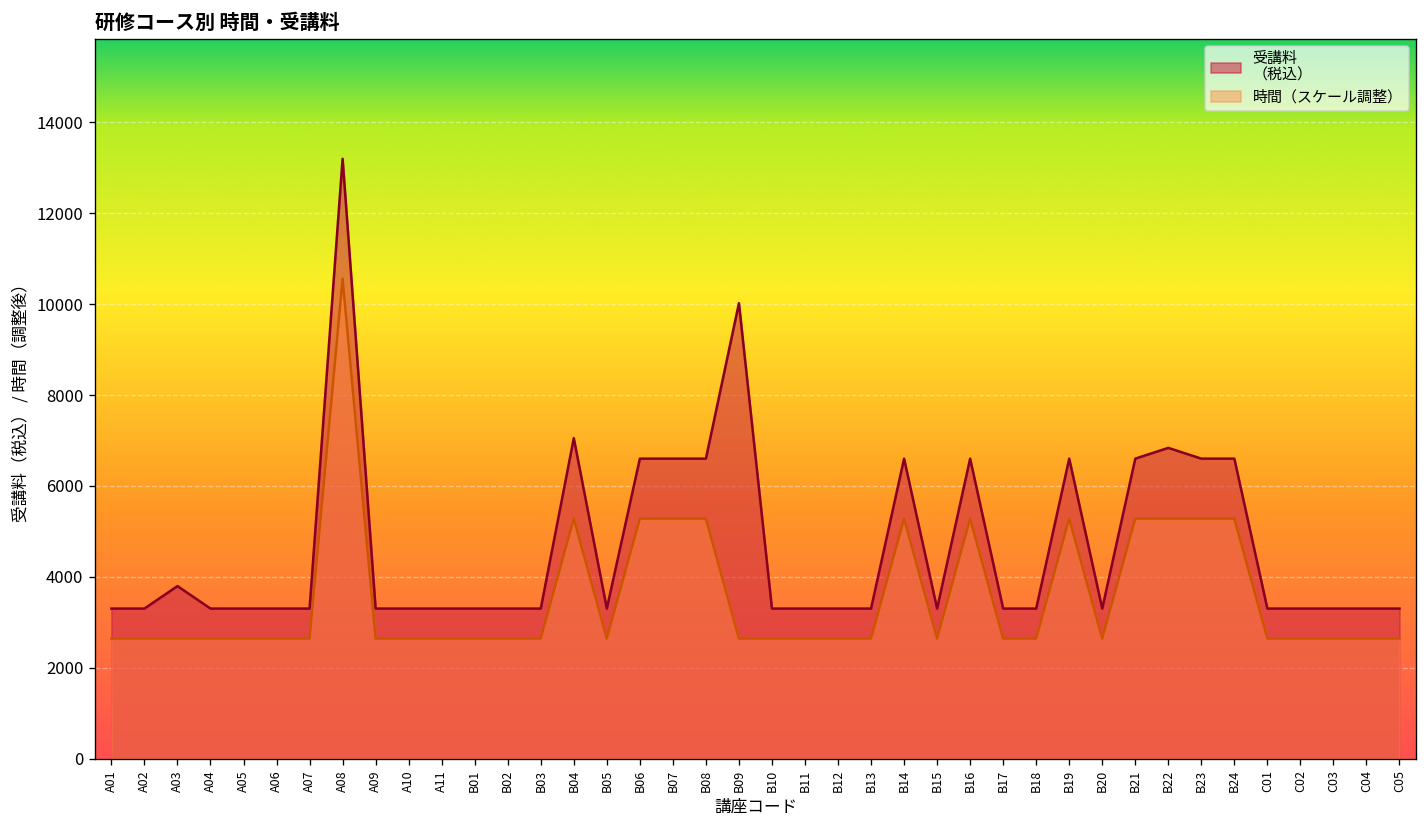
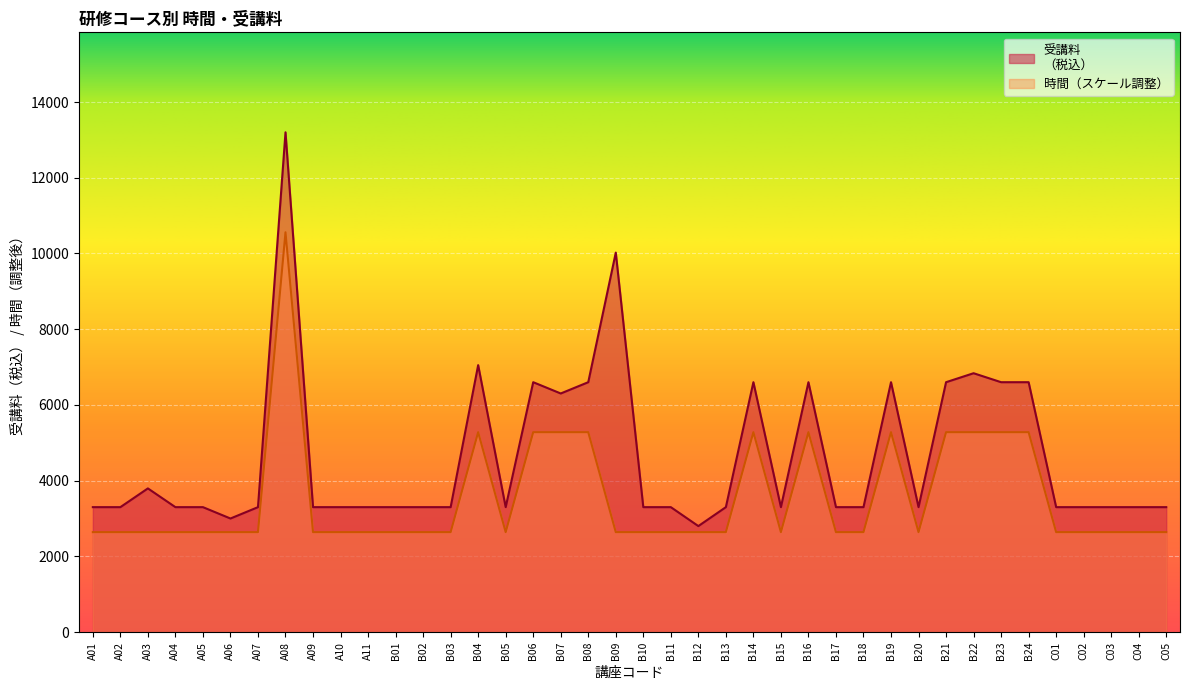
受講料 （税込）, A06: 3300 -> 3000
受講料 （税込）, B07: 6600 -> 6300
受講料 （税込）, B12: 3300 -> 2800
